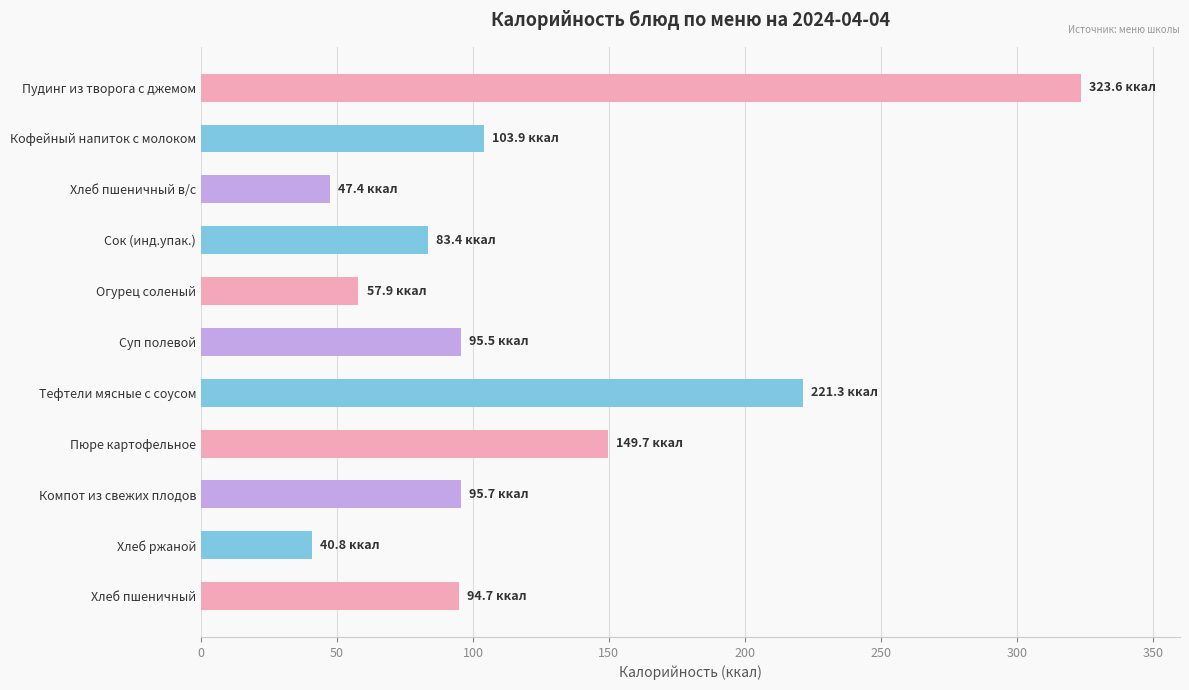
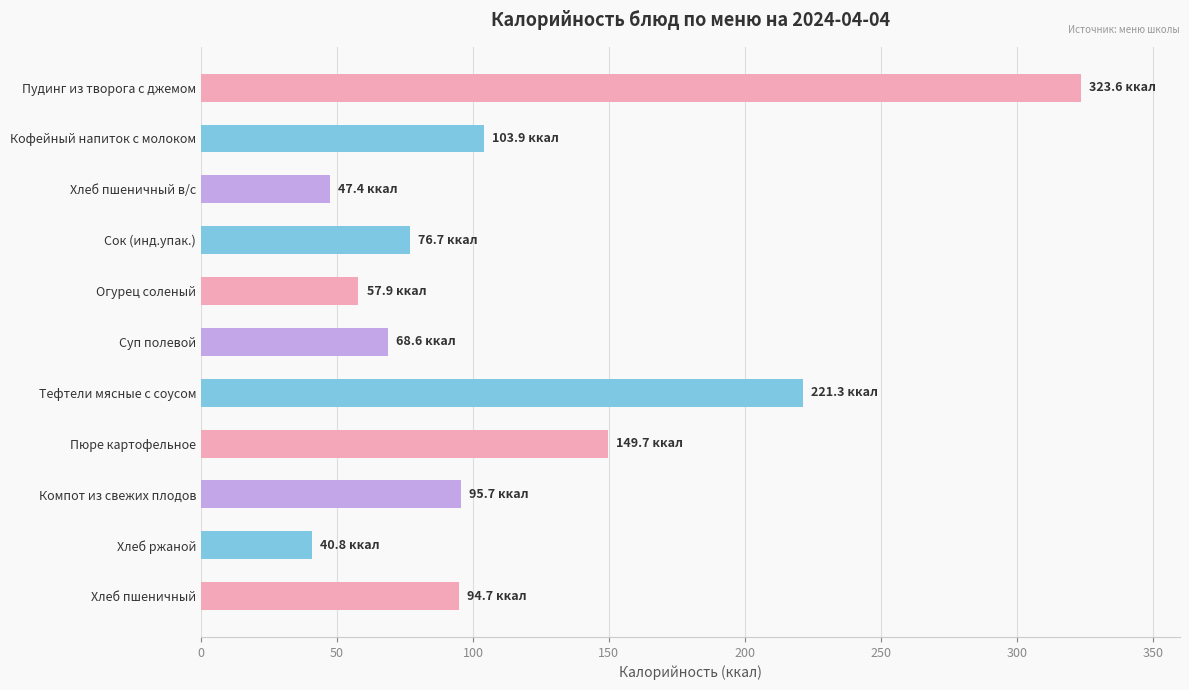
Сок (инд.упак.): 83.4 -> 76.7
Суп полевой: 95.5 -> 68.6
